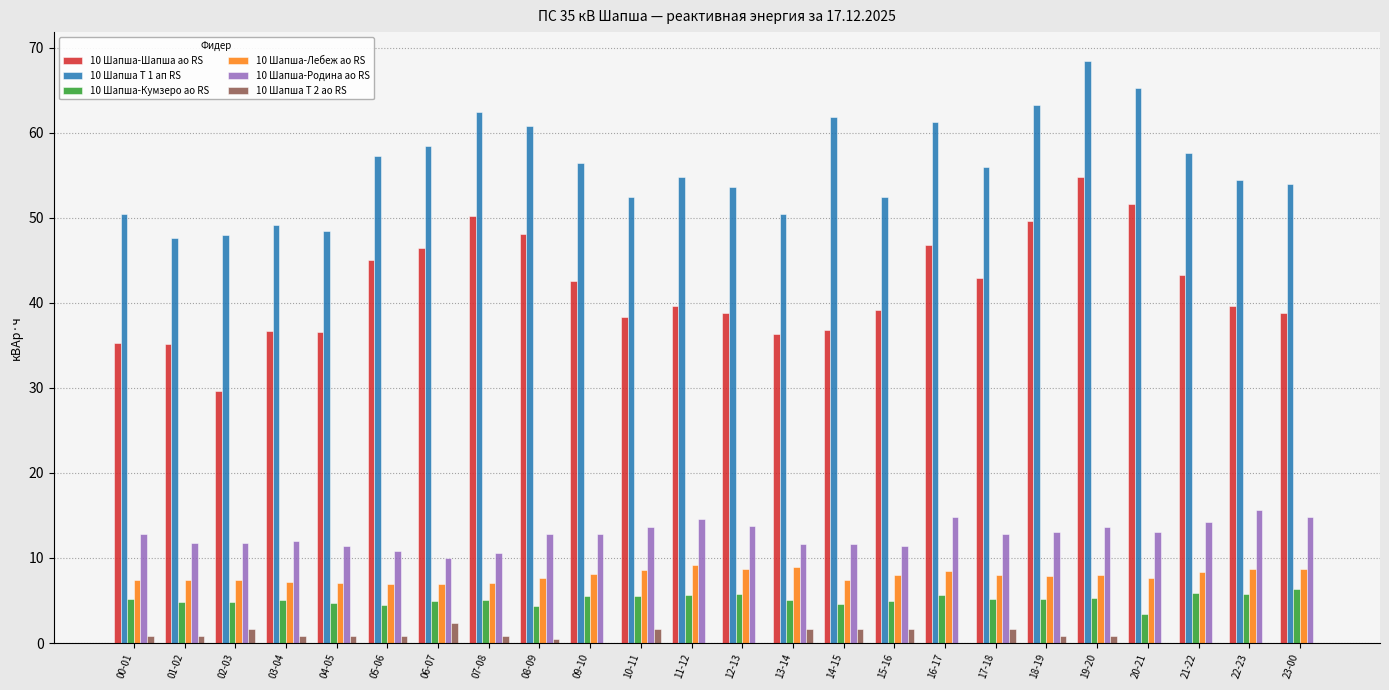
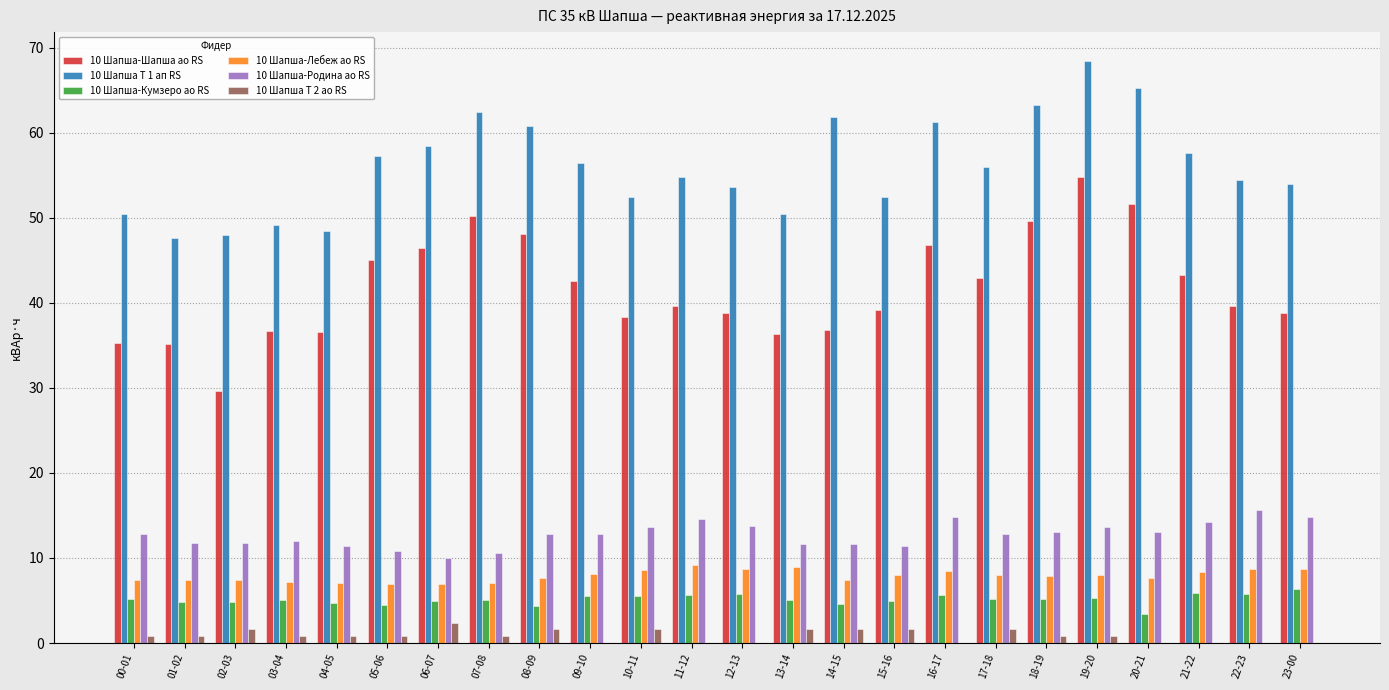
10 Шапша Т 2 ао RS, 08-09: 1 -> 2
